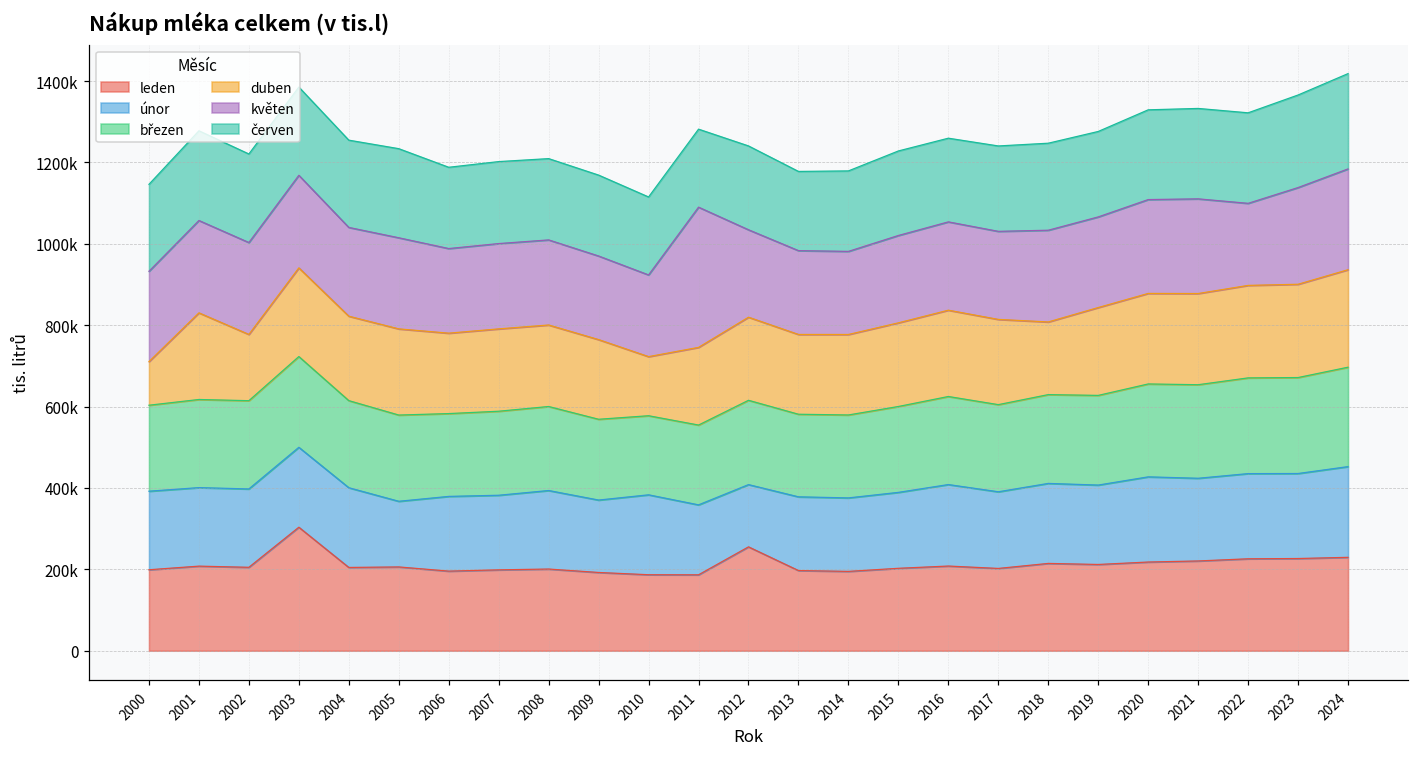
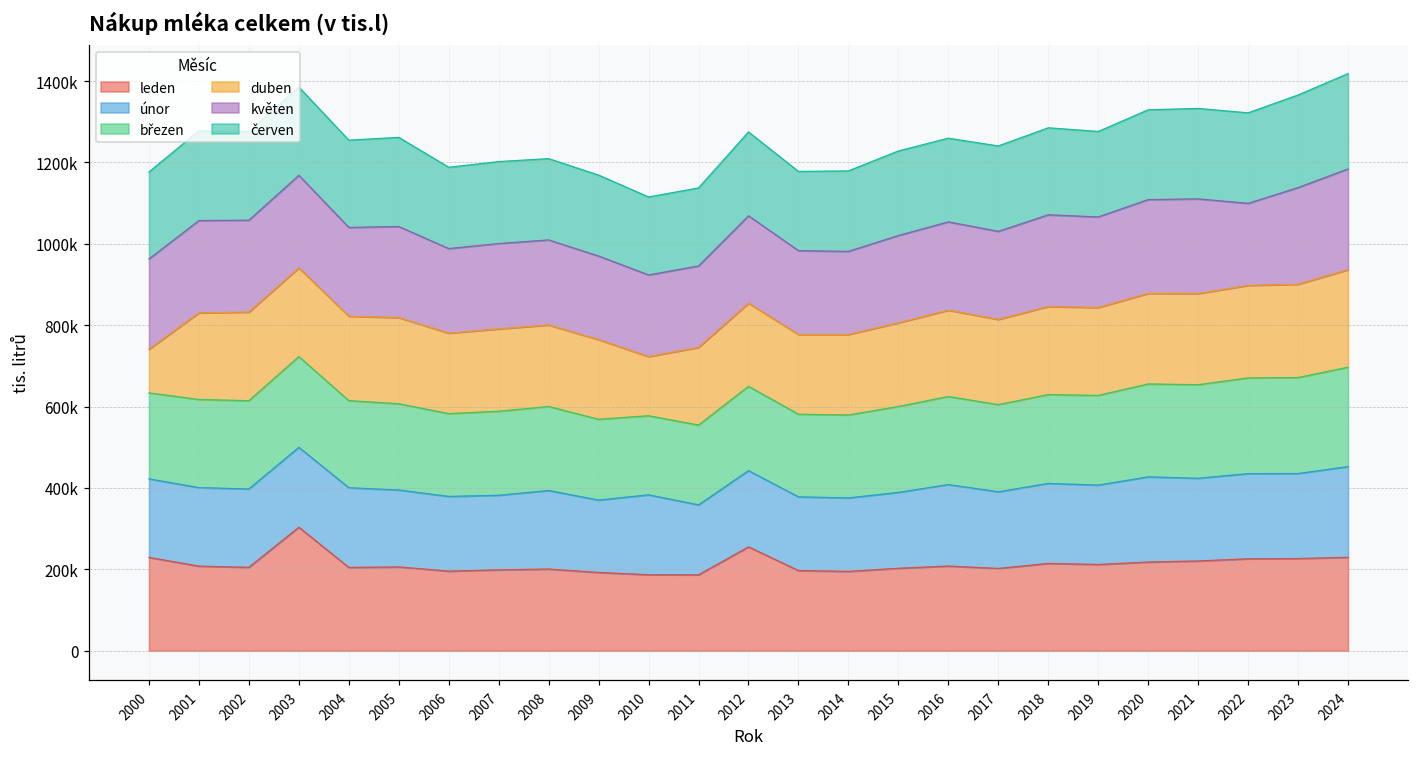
leden, 2000: 200000 -> 230000
duben, 2002: 160000 -> 220000
únor, 2005: 160000 -> 190000
květen, 2011: 340000 -> 200000
únor, 2012: 150000 -> 190000
duben, 2018: 180000 -> 220000
